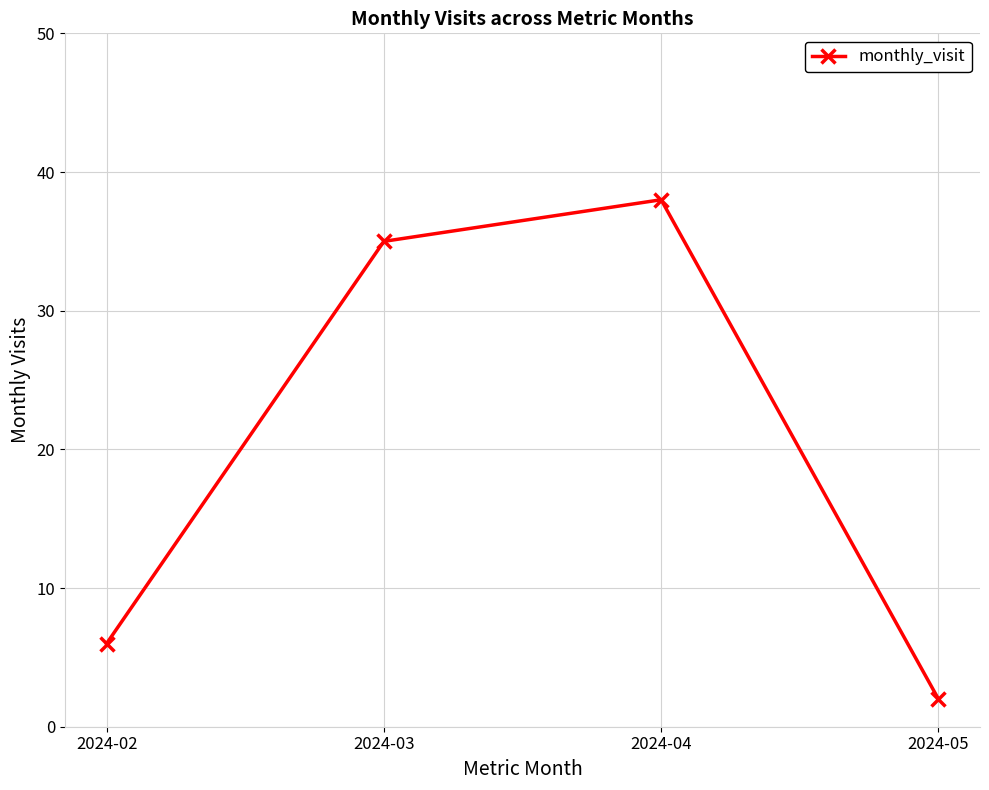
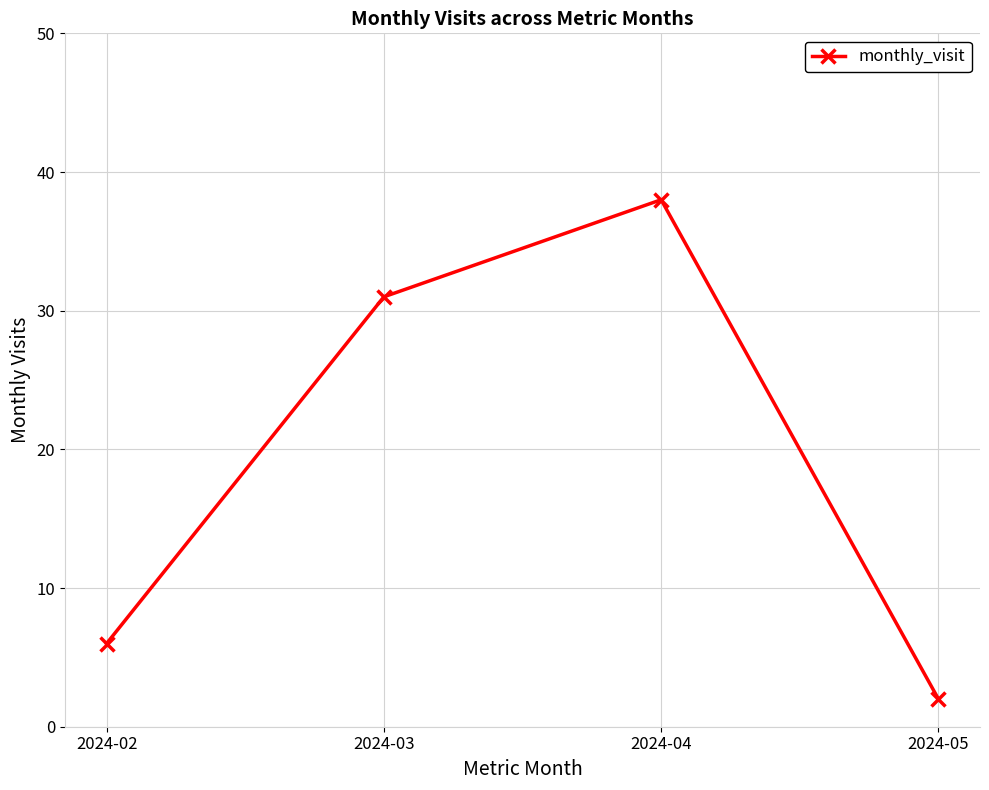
2024-03: 35 -> 31
